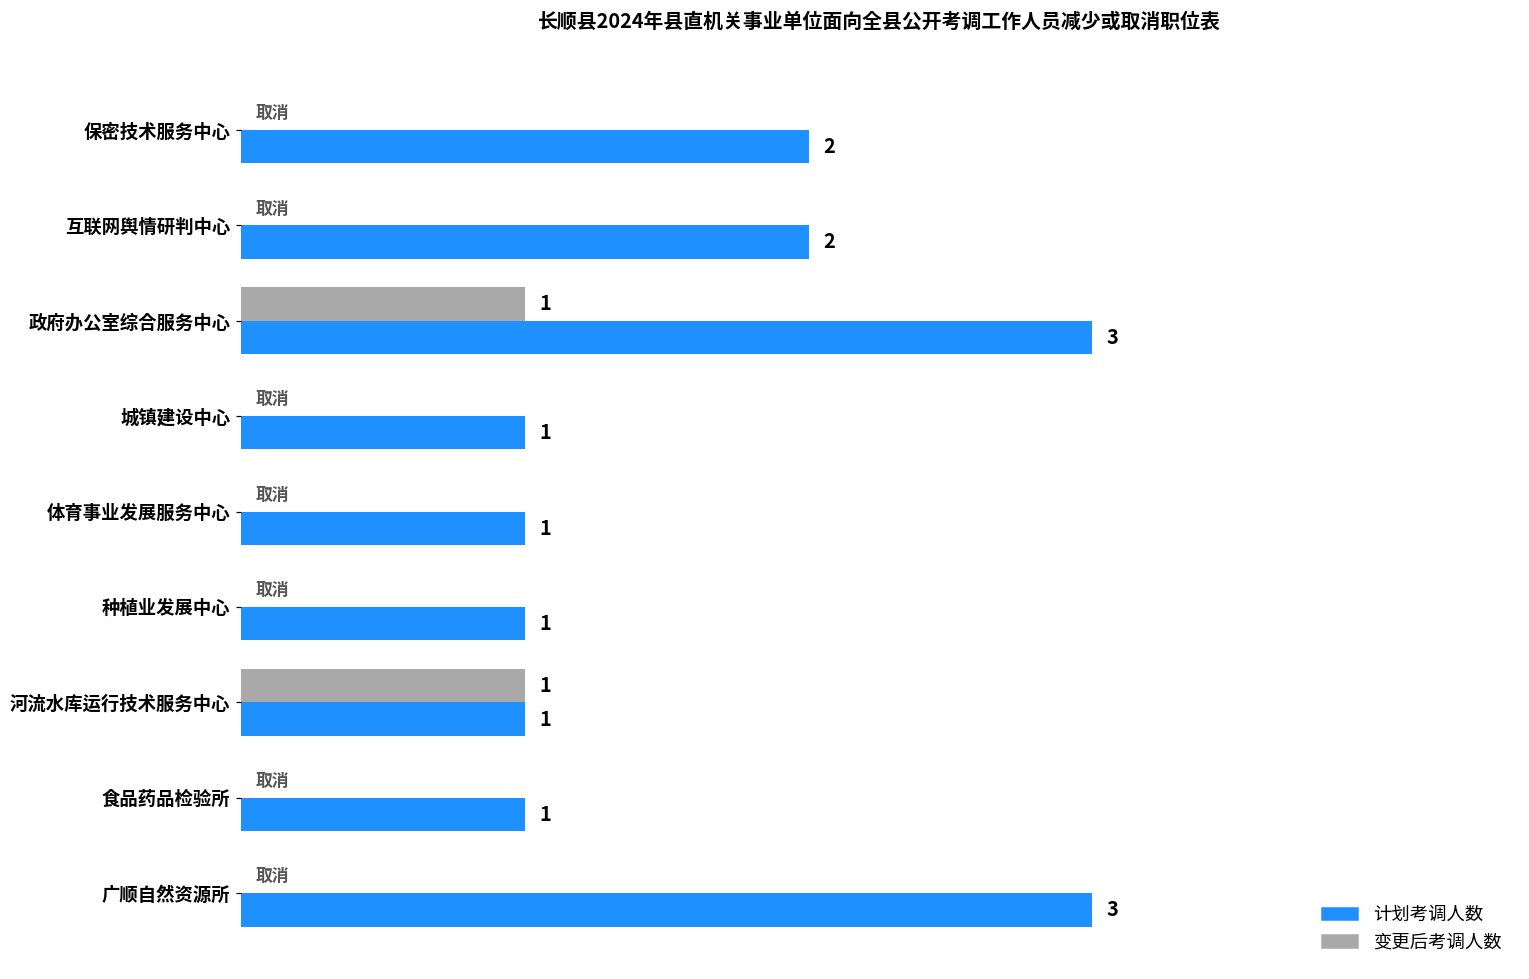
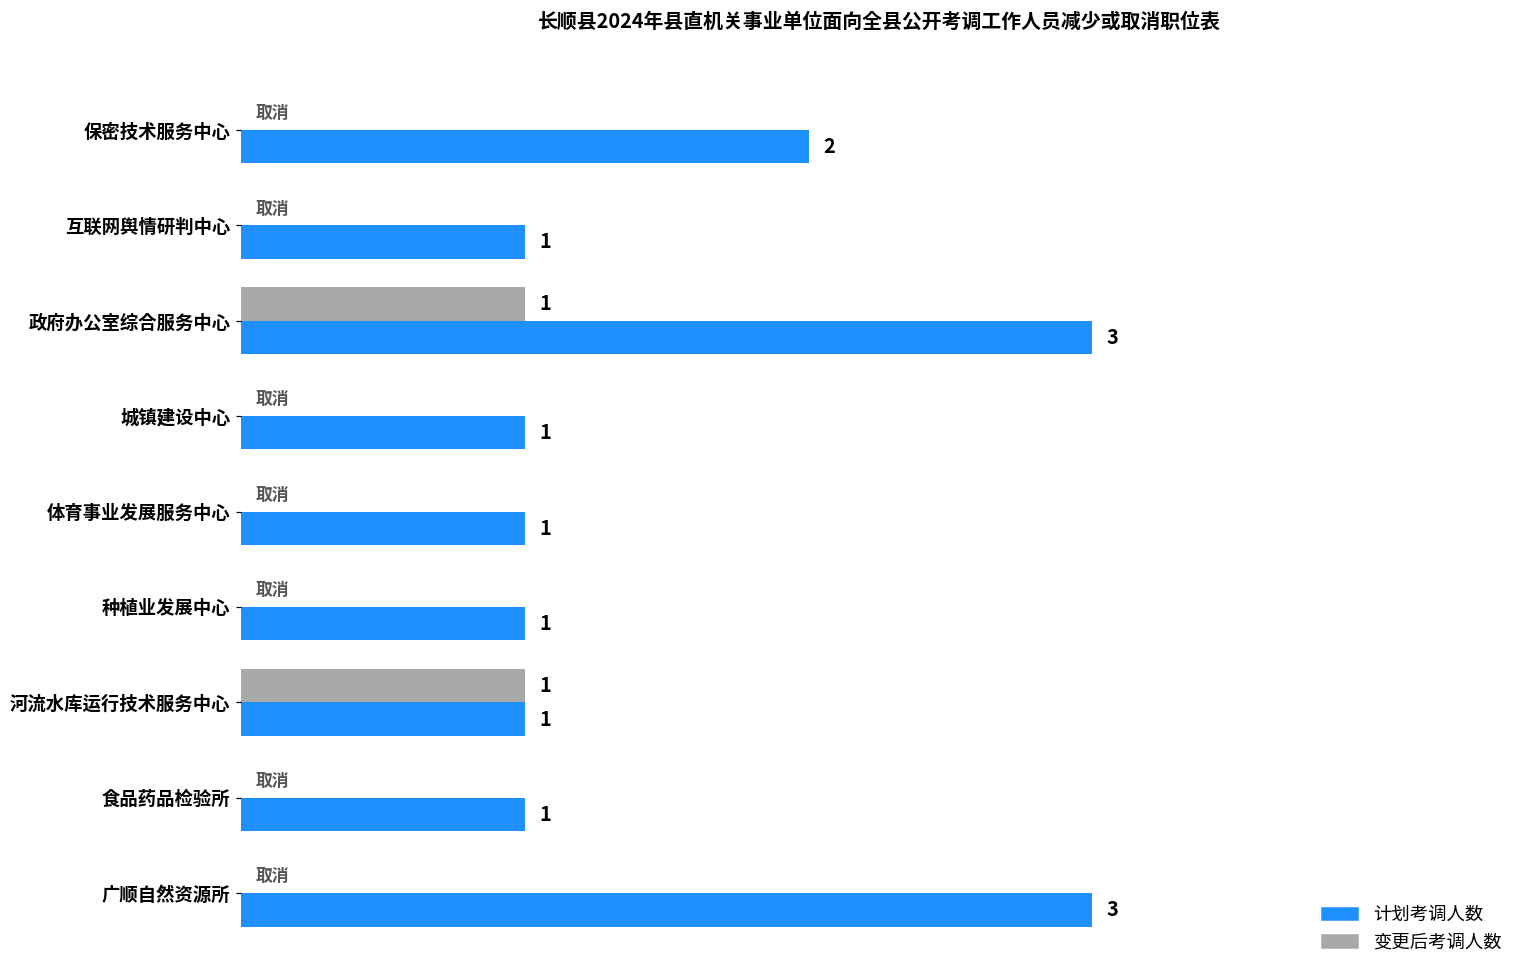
计划考调人数, 互联网舆情研判中心: 2 -> 1
